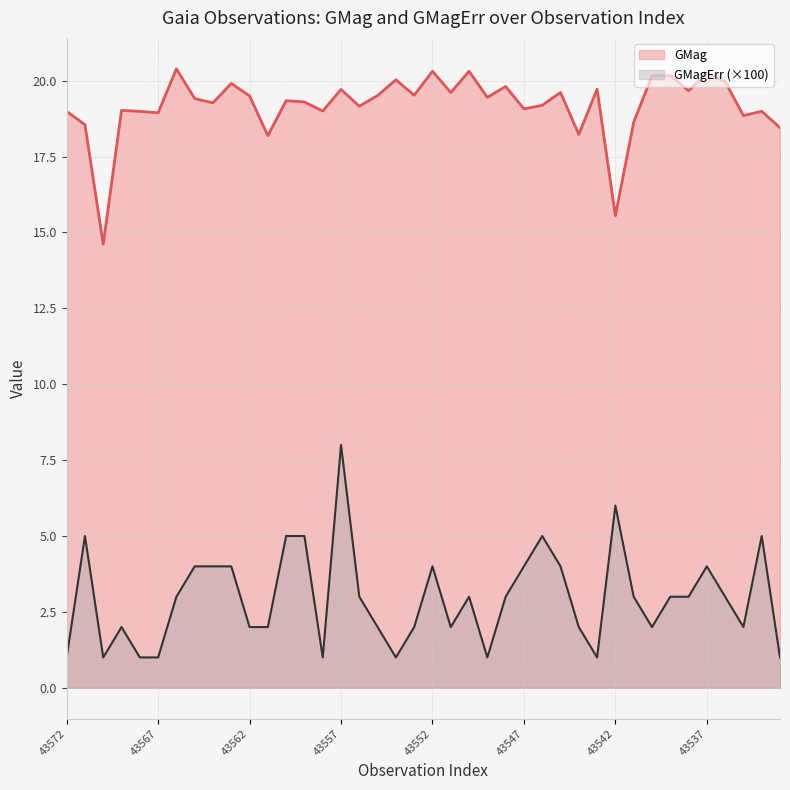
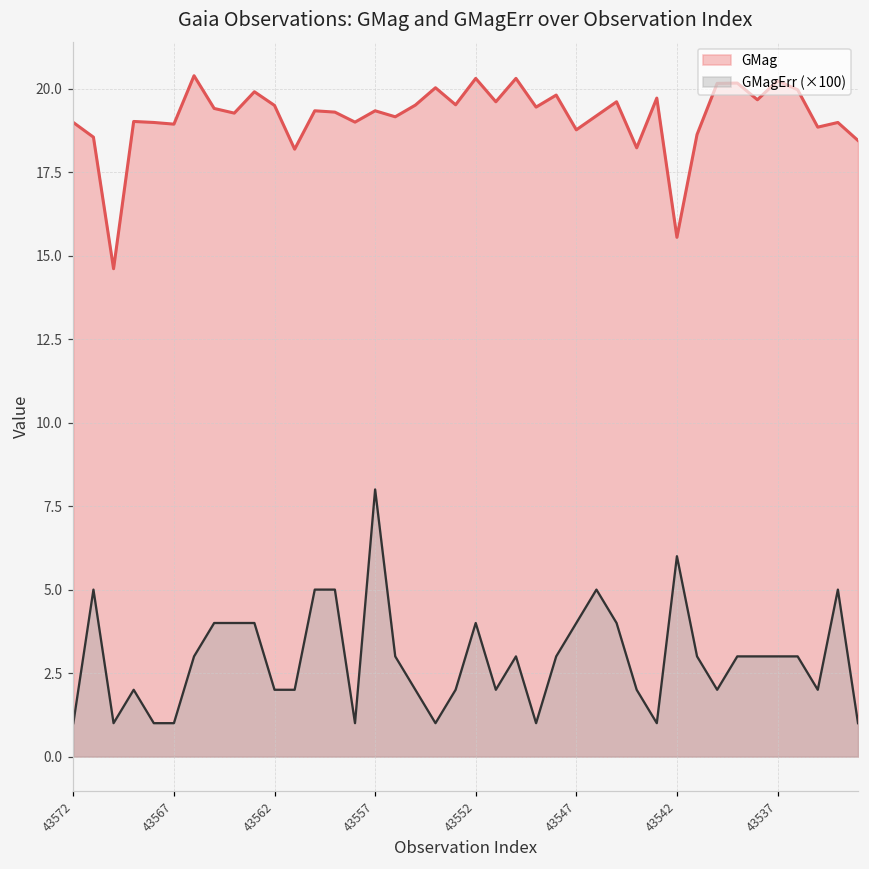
GMag, 43557: 19.7 -> 19.3
GMag, 43547: 19.1 -> 18.8
GMagErr (×100), 43537: 4.0 -> 3.0
